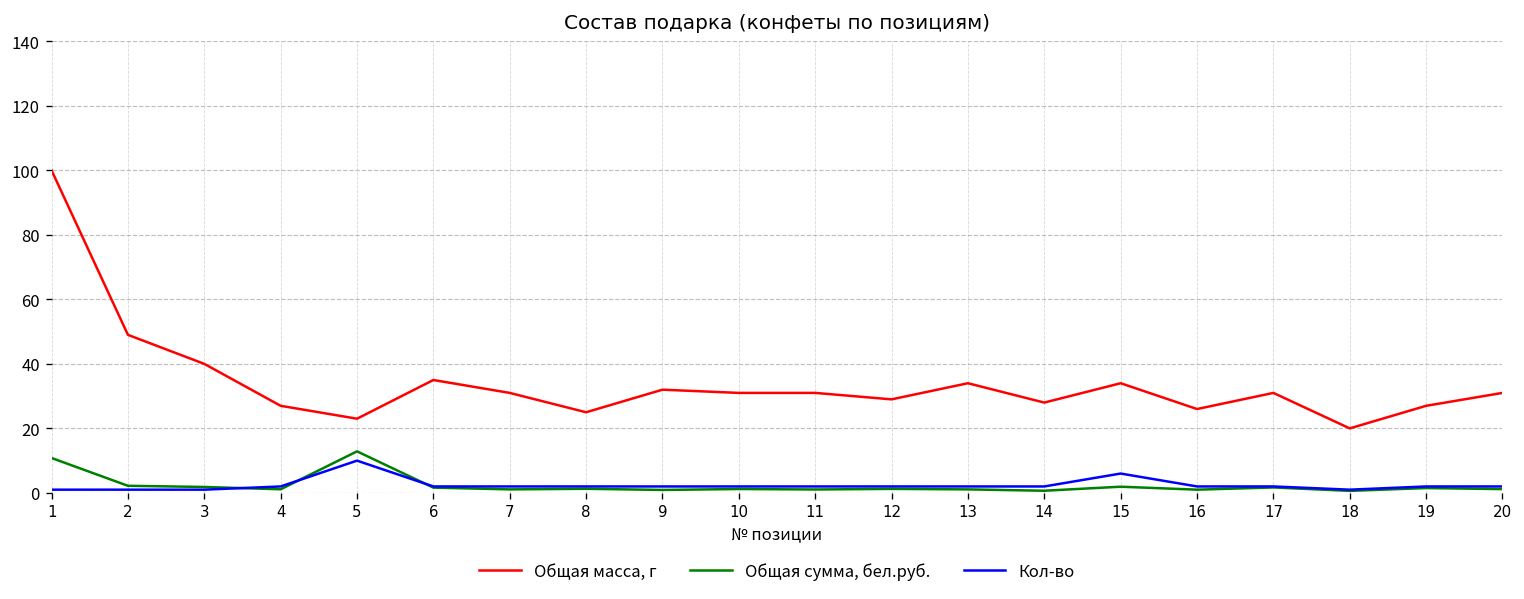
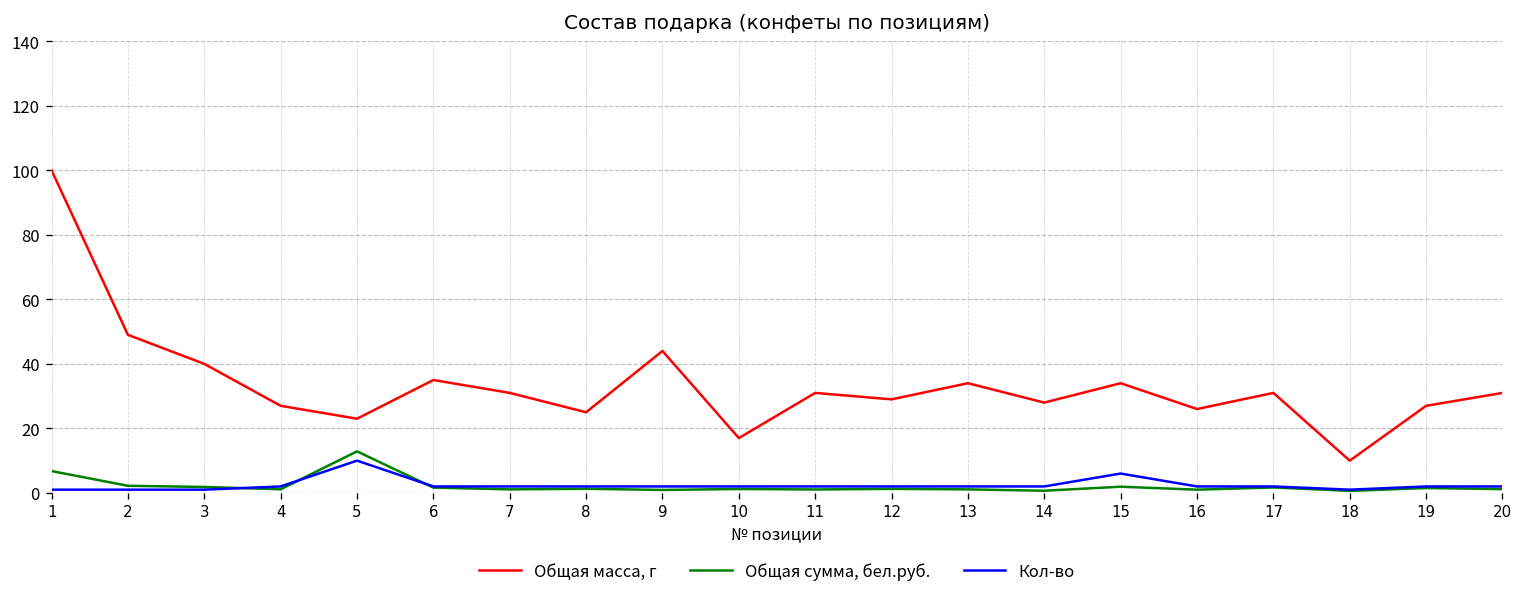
Общая сумма, бел.руб., 1: 11 -> 7
Общая масса, г, 9: 32 -> 44
Общая масса, г, 10: 31 -> 17
Общая масса, г, 18: 20 -> 10
